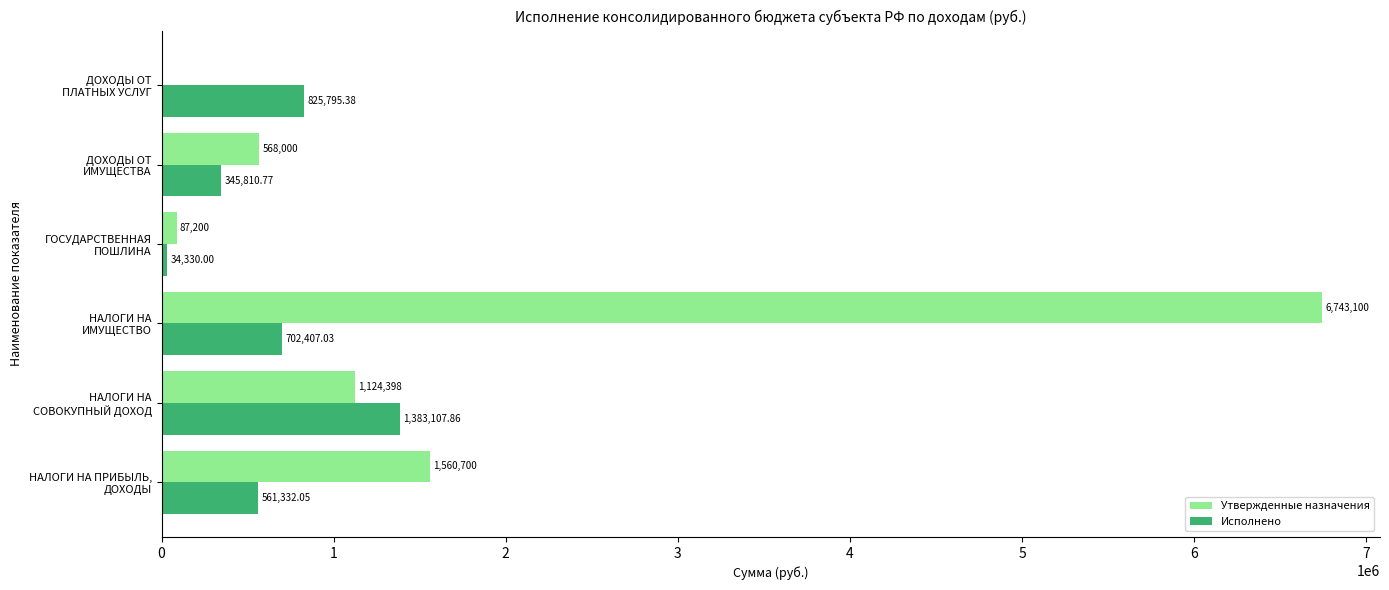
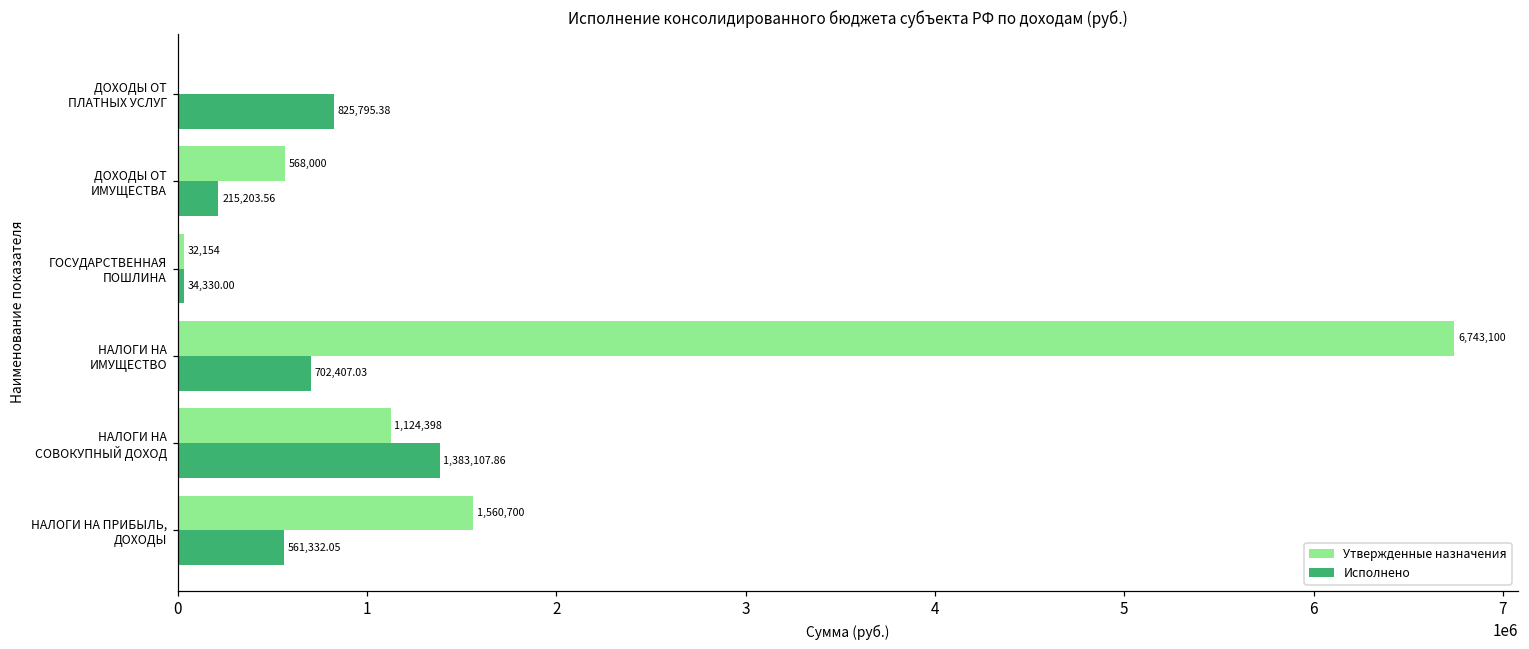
Исполнено, ДОХОДЫ ОТ ИМУЩЕСТВА: 345,810.77 -> 215,203.56
Утвержденные назначения, ГОСУДАРСТВЕННАЯ ПОШЛИНА: 87,200 -> 32,154
